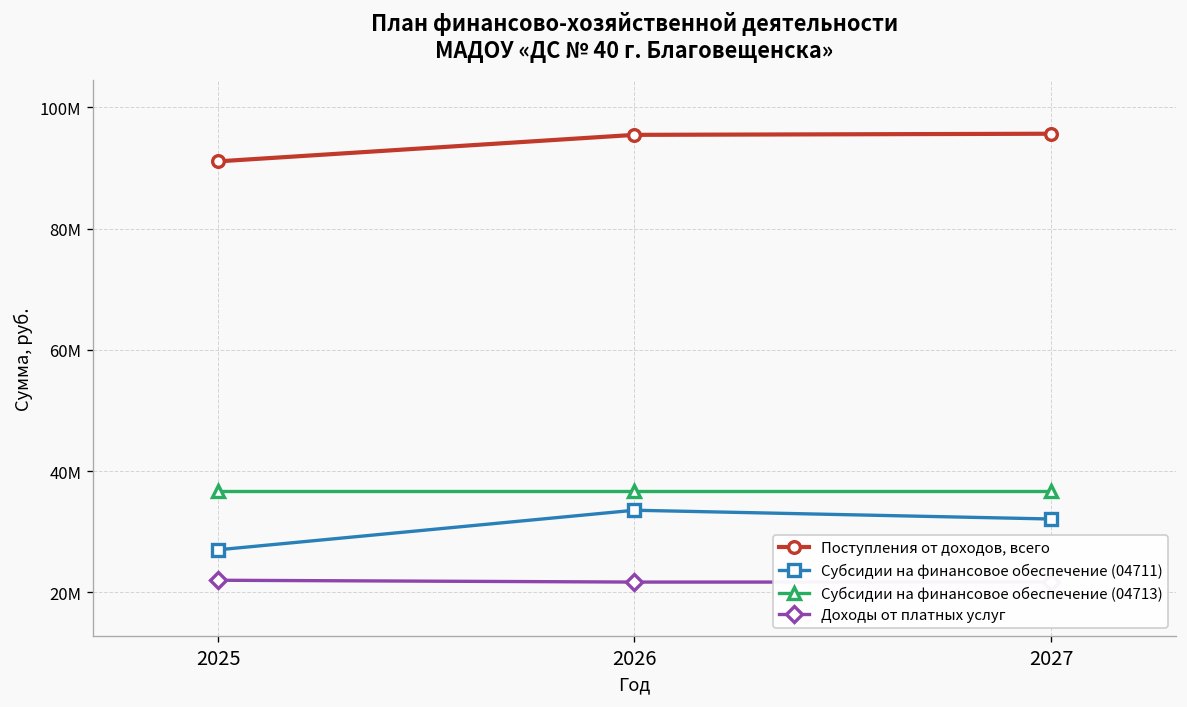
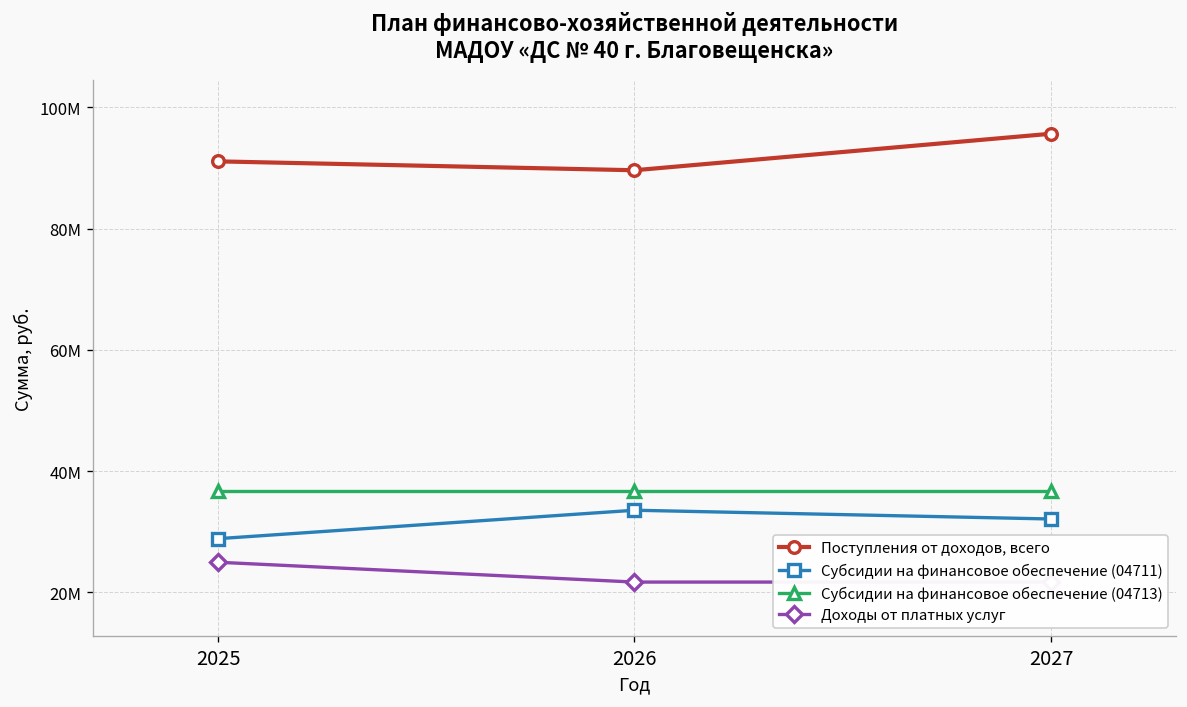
Субсидии на финансовое обеспечение (04711), 2025: 27000000 -> 29000000
Доходы от платных услуг, 2025: 22000000 -> 25000000
Поступления от доходов, всего, 2026: 95000000 -> 90000000
